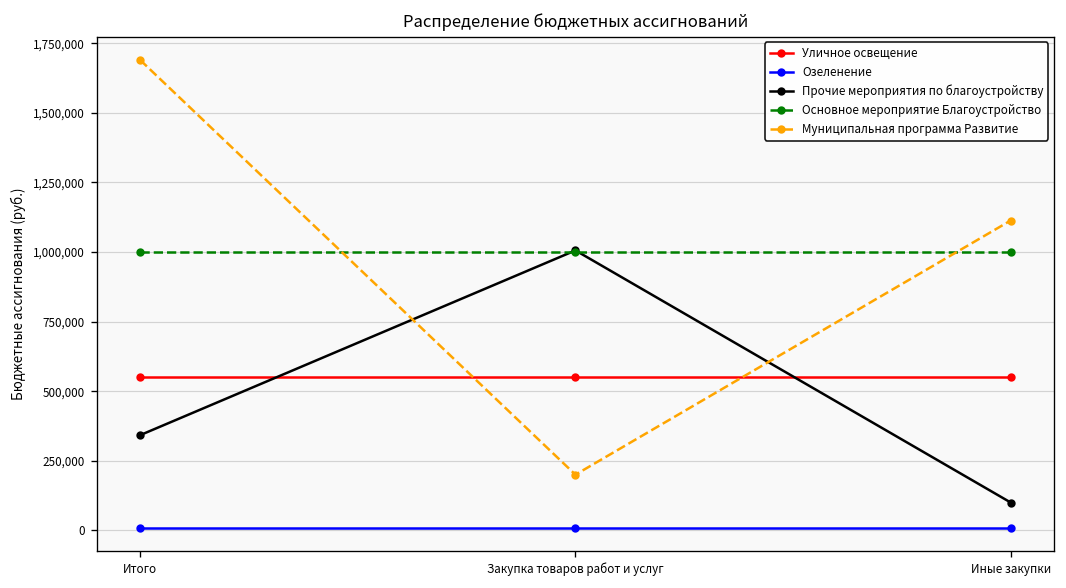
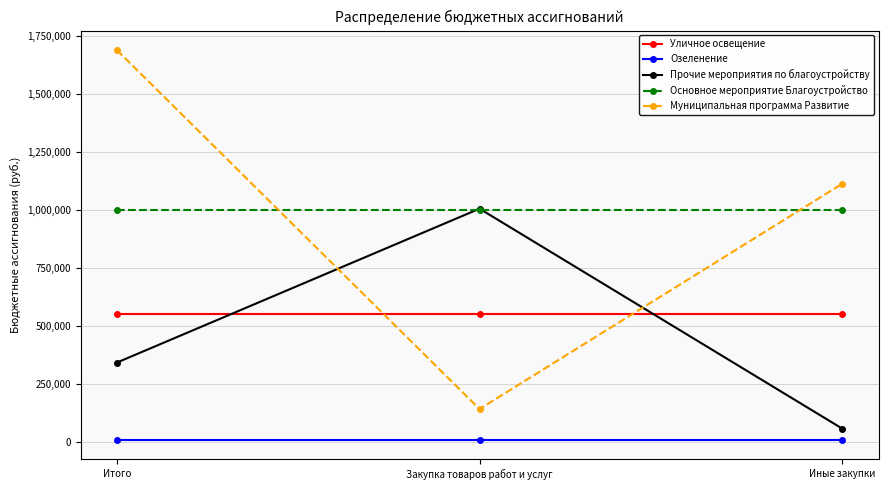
Муниципальная программа Развитие, Закупка товаров работ и услуг: 200,000 -> 140,000
Прочие мероприятия по благоустройству, Иные закупки: 100,000 -> 60,000
